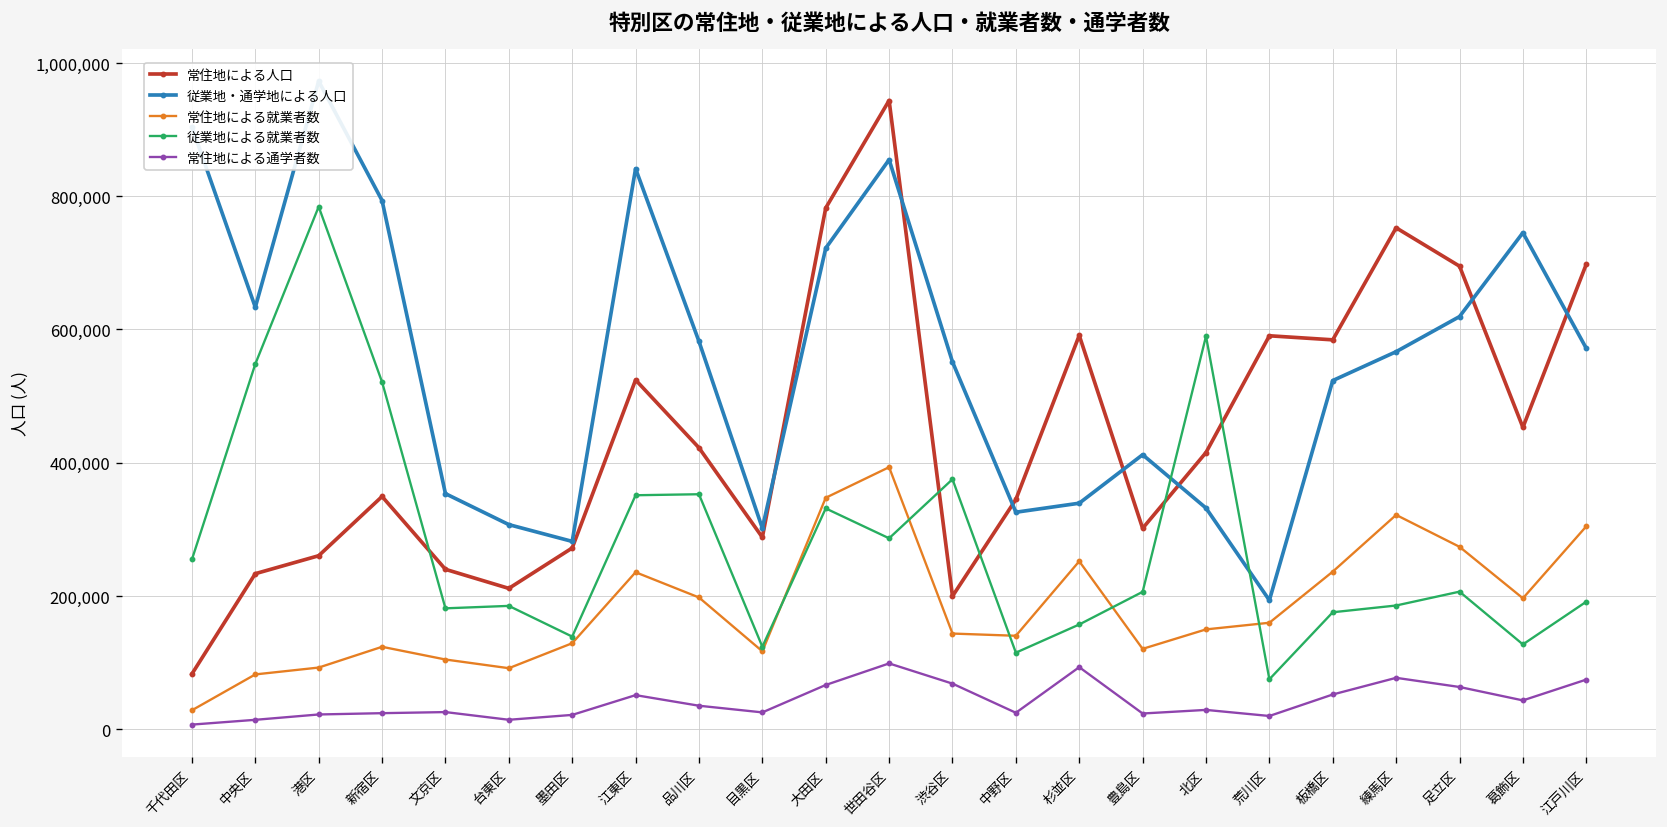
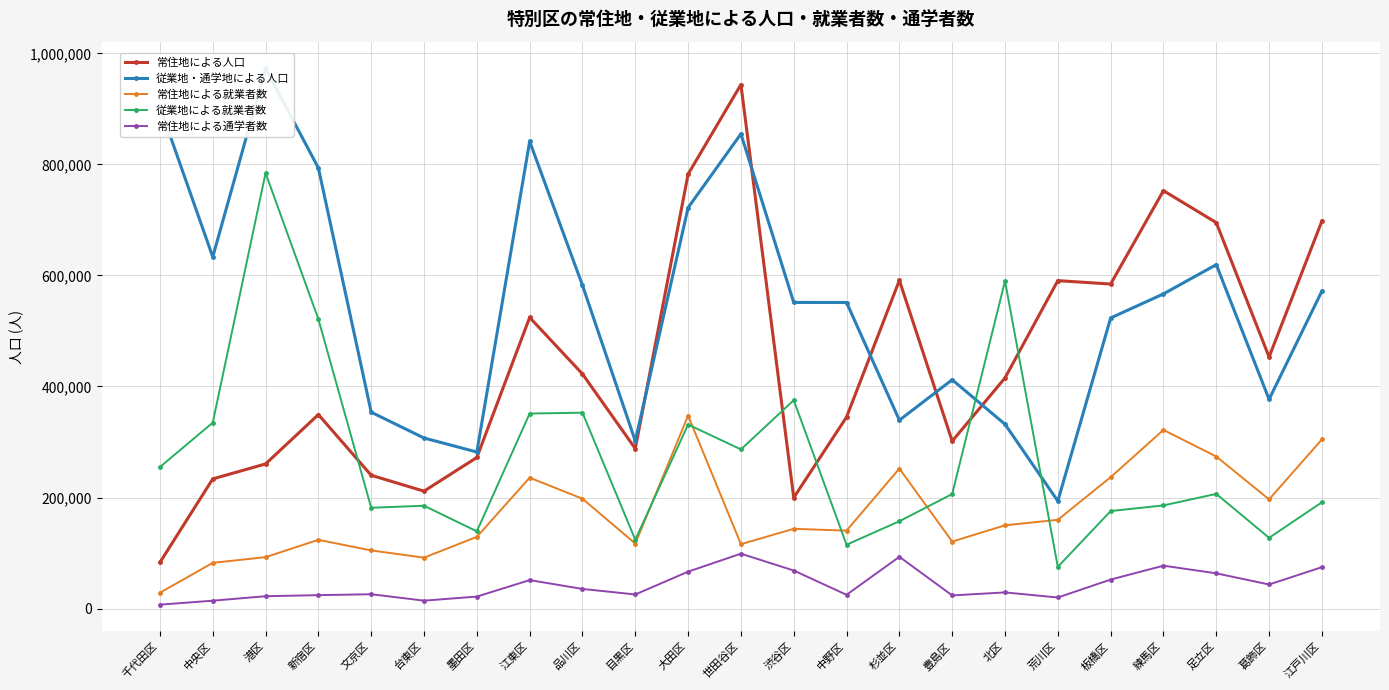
従業地による就業者数, 中央区: 550,000 -> 330,000
常住地による就業者数, 世田谷区: 390,000 -> 120,000
従業地・通学地による人口, 中野区: 330,000 -> 550,000
従業地・通学地による人口, 葛飾区: 750,000 -> 380,000
